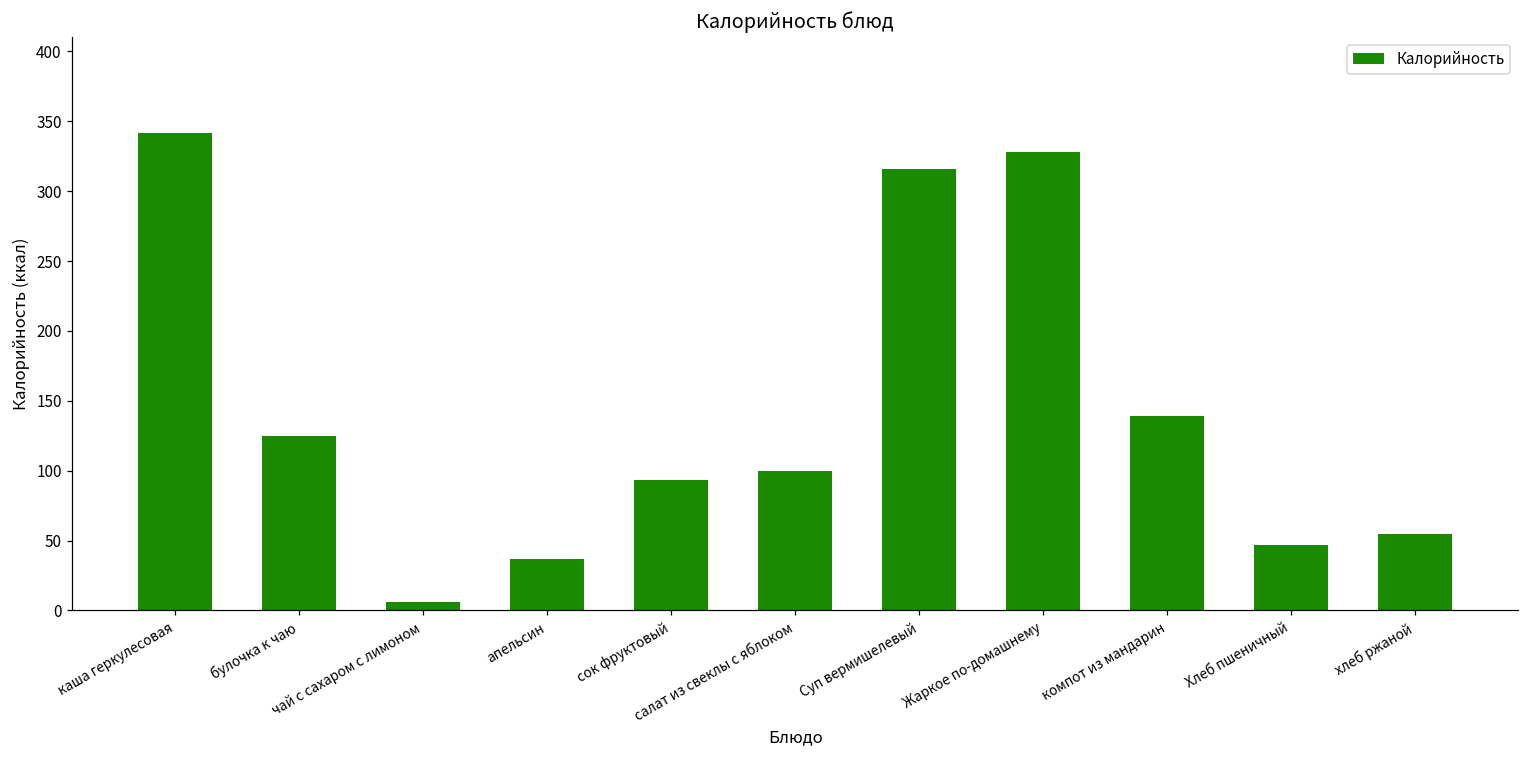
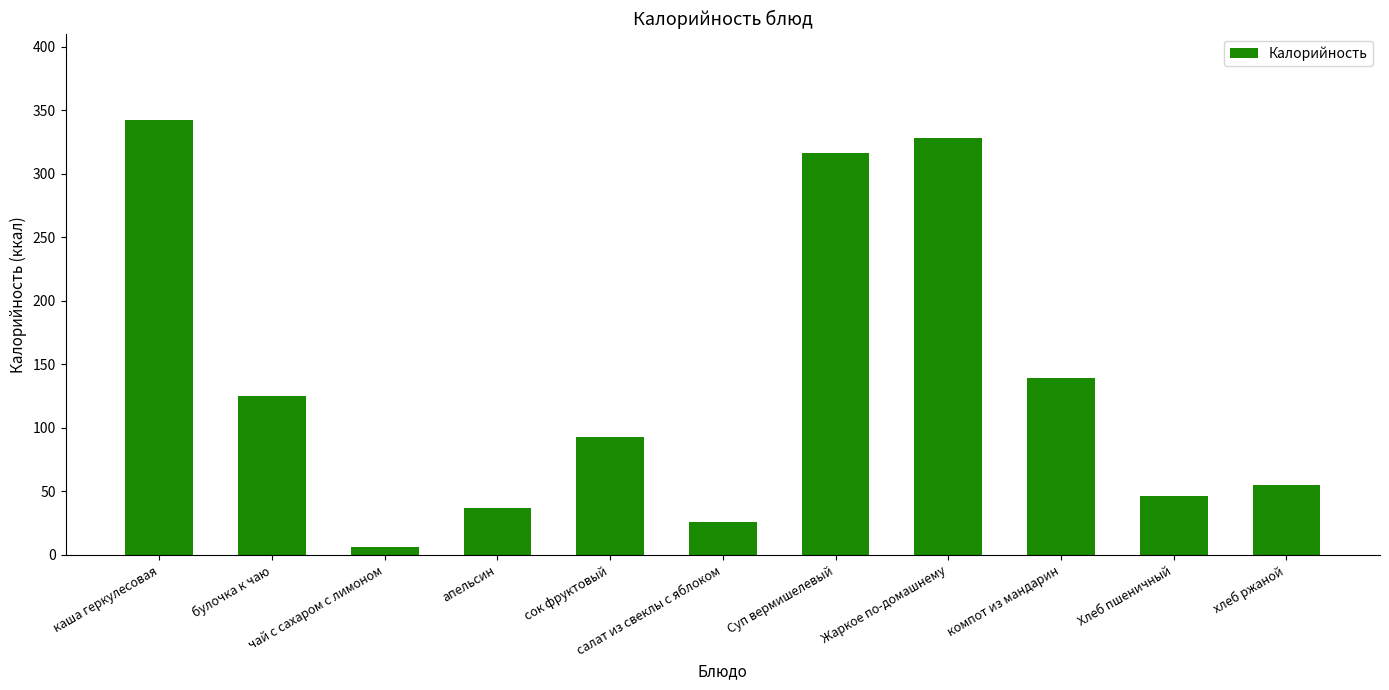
салат из свеклы с яблоком: 100 -> 26
